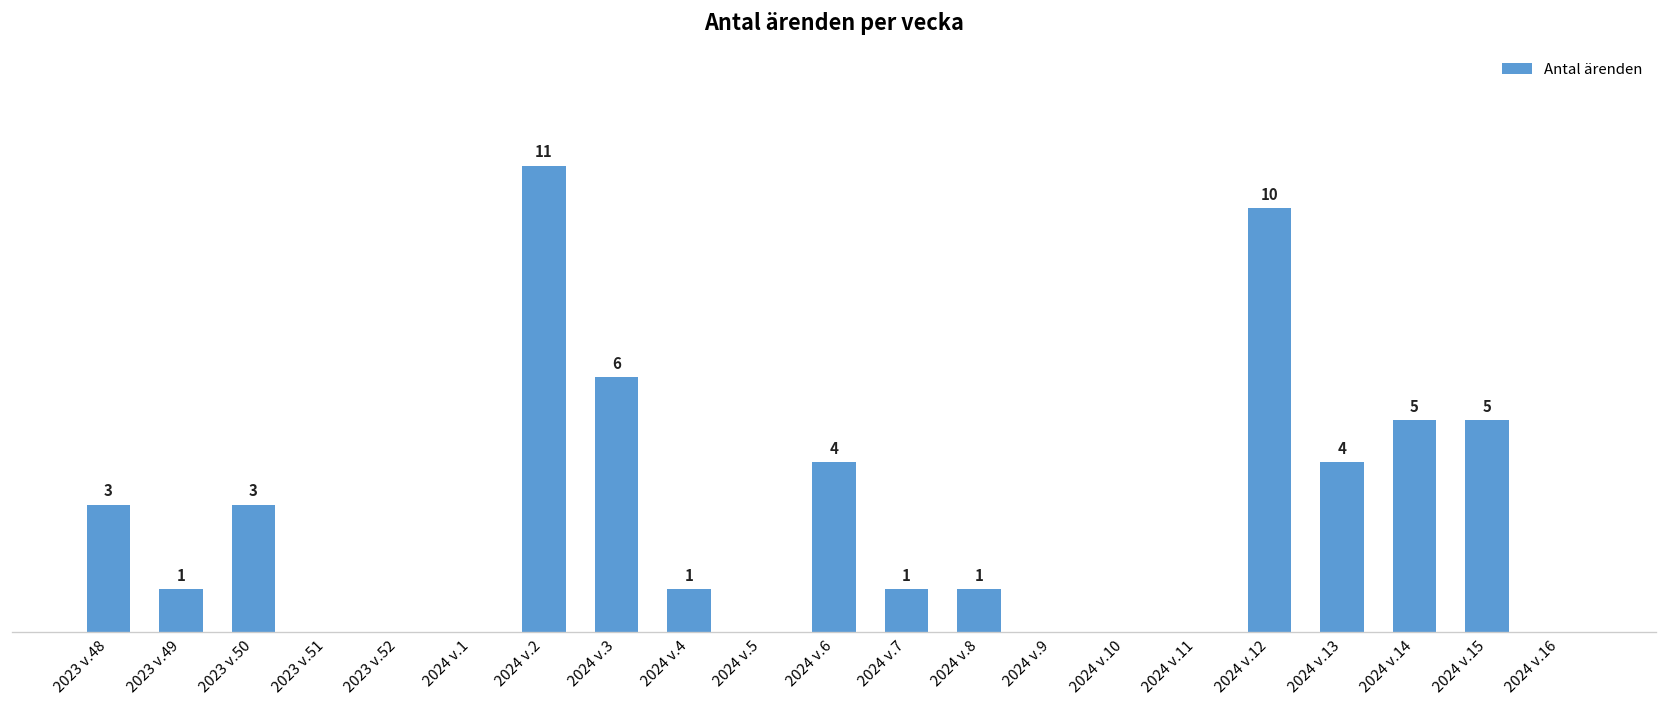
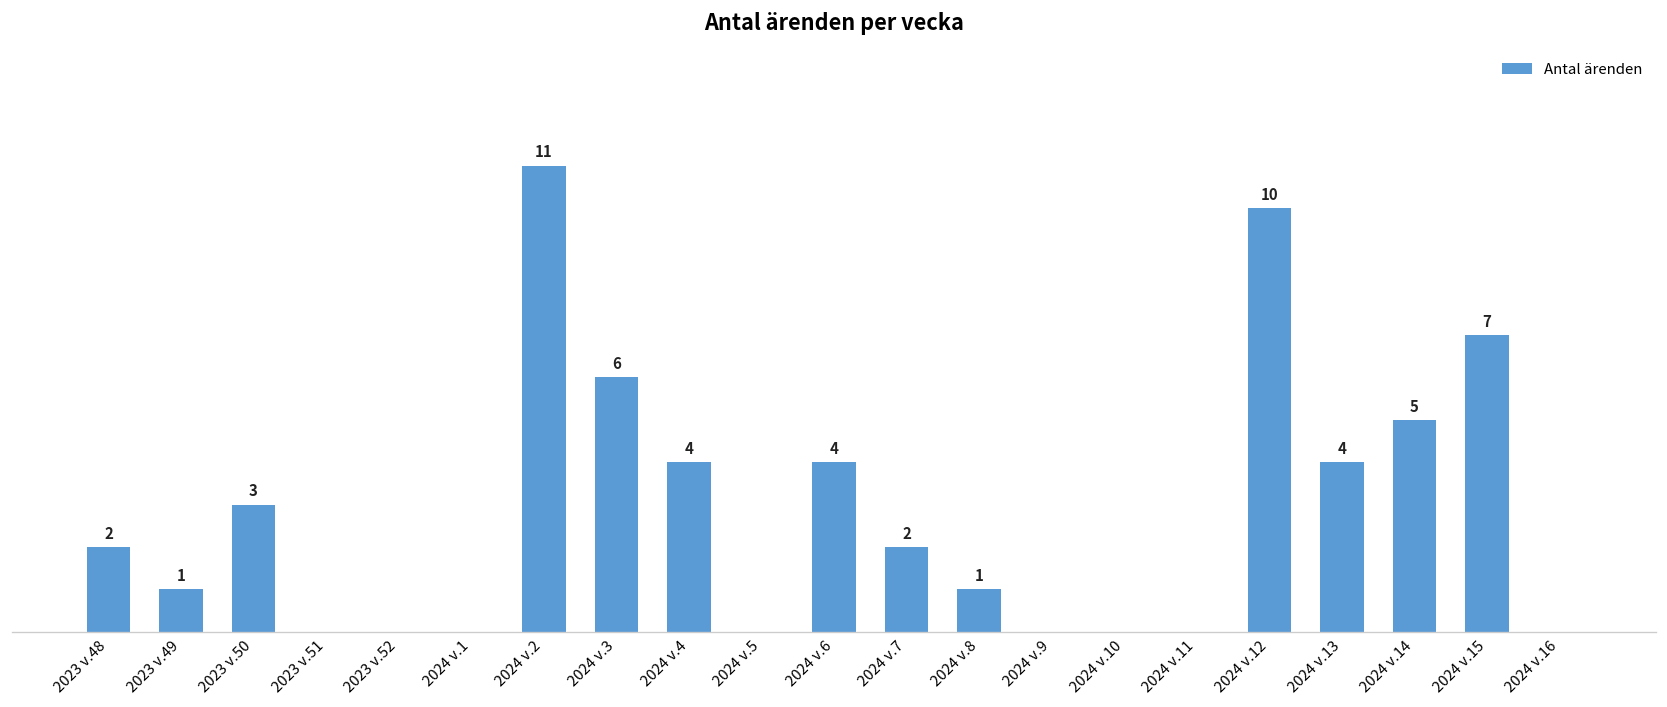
2023 v.48: 3 -> 2
2024 v.4: 1 -> 4
2024 v.7: 1 -> 2
2024 v.15: 5 -> 7
